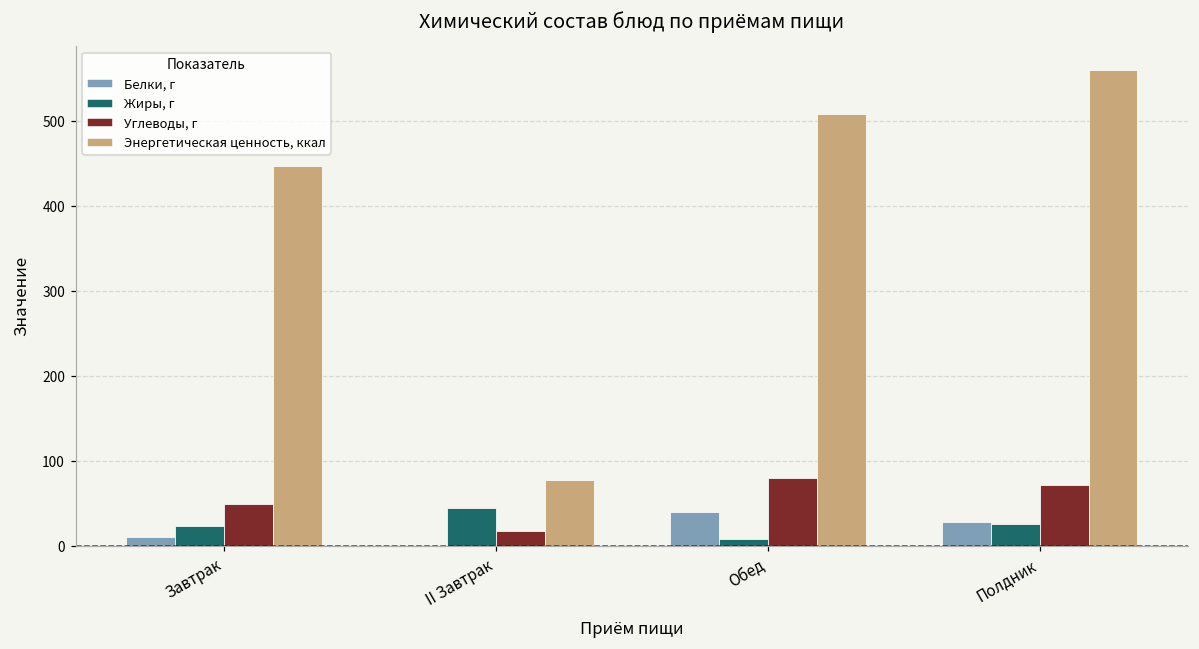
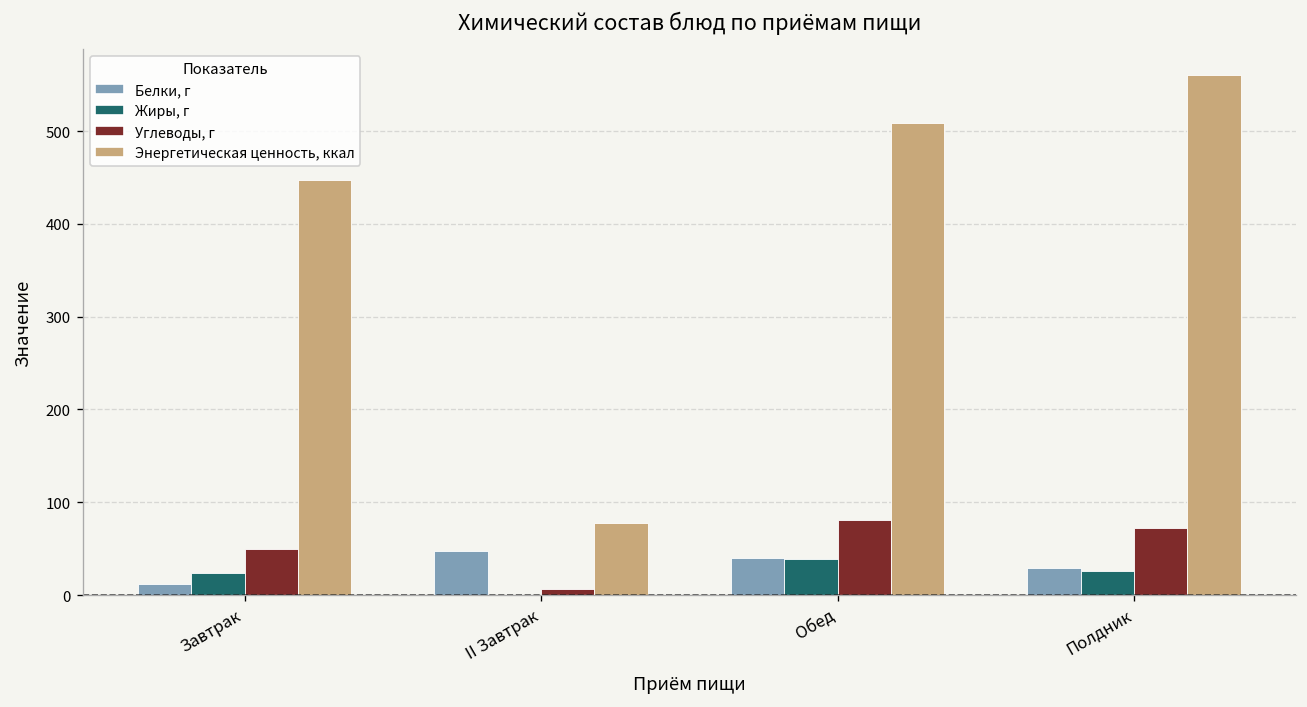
Белки, г, II Завтрак: 0 -> 50
Жиры, г, II Завтрак: 50 -> 0
Углеводы, г, II Завтрак: 20 -> 10
Жиры, г, Обед: 10 -> 40
